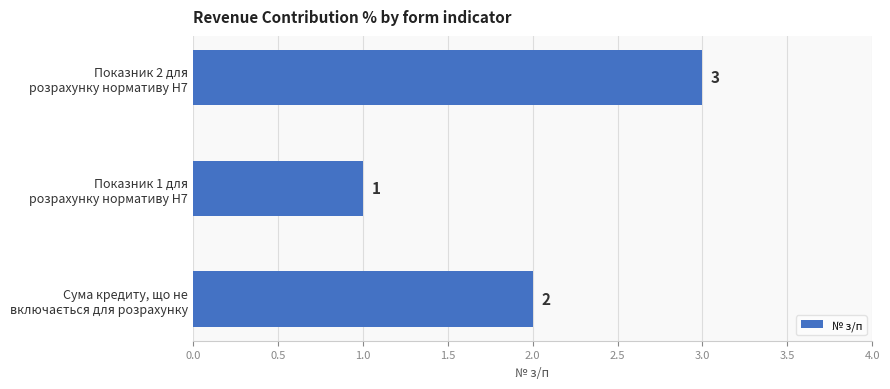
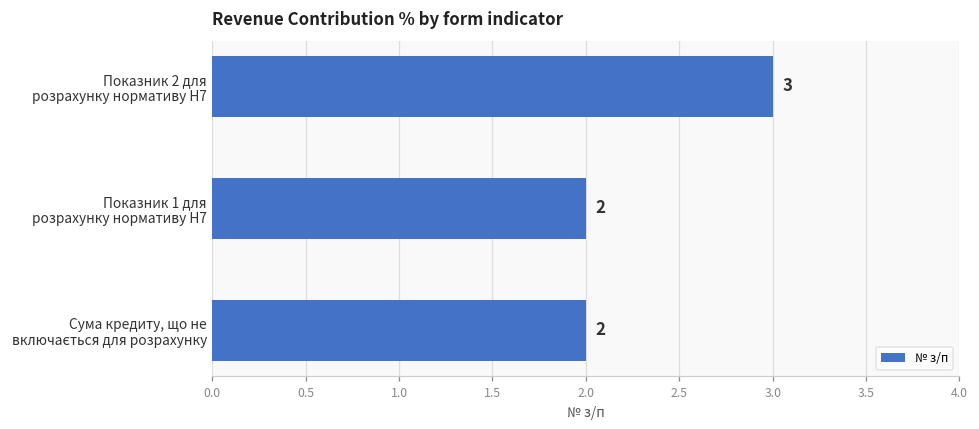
Показник 1 для розрахунку нормативу Н7: 1 -> 2
